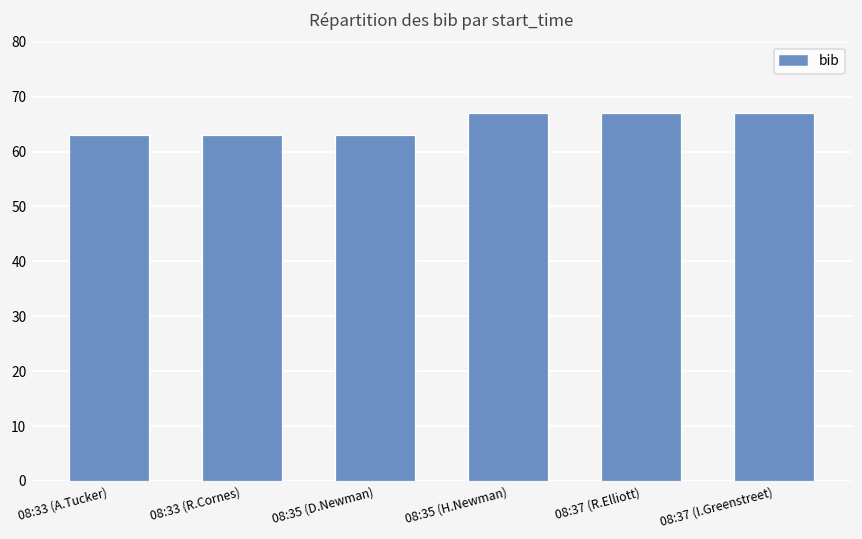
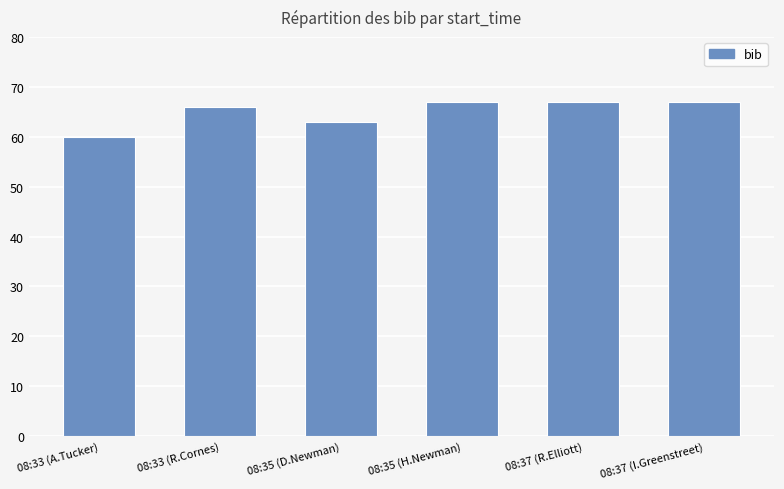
08:33 (A.Tucker): 63 -> 60
08:33 (R.Cornes): 63 -> 66
